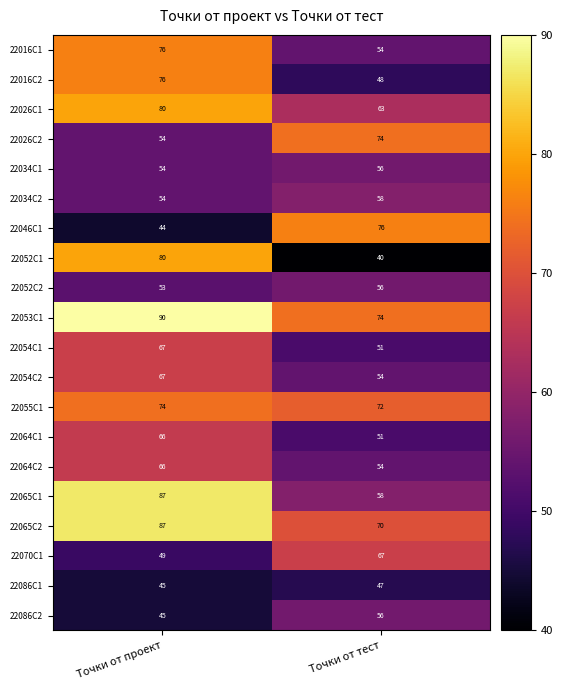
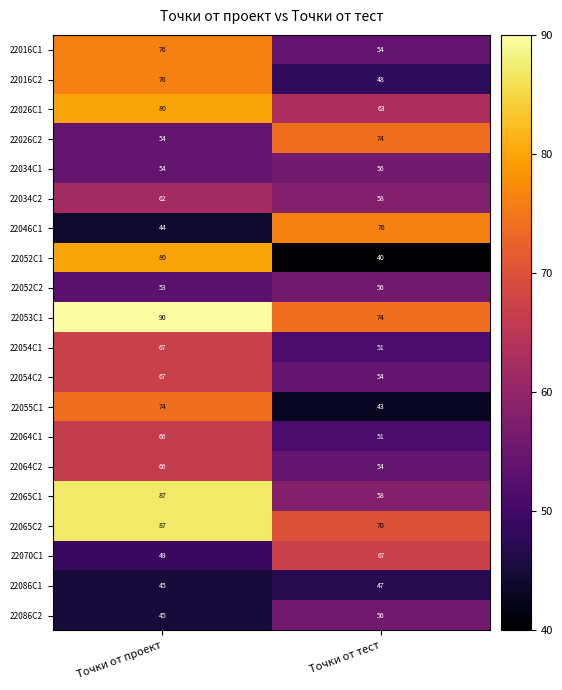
22034С2, Точки от проект: 54 -> 62
22055С1, Точки от тест: 72 -> 43
